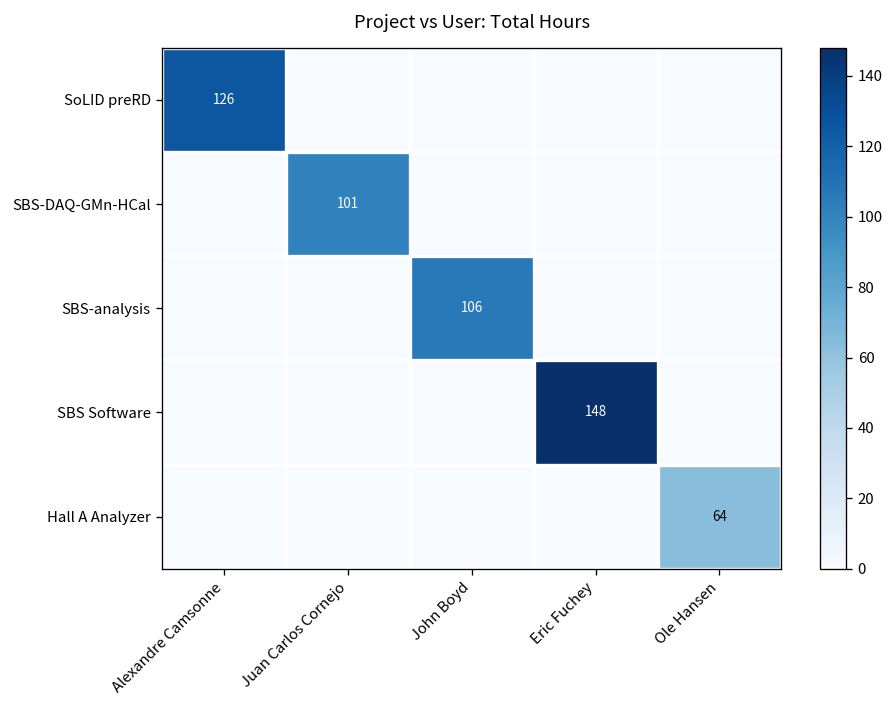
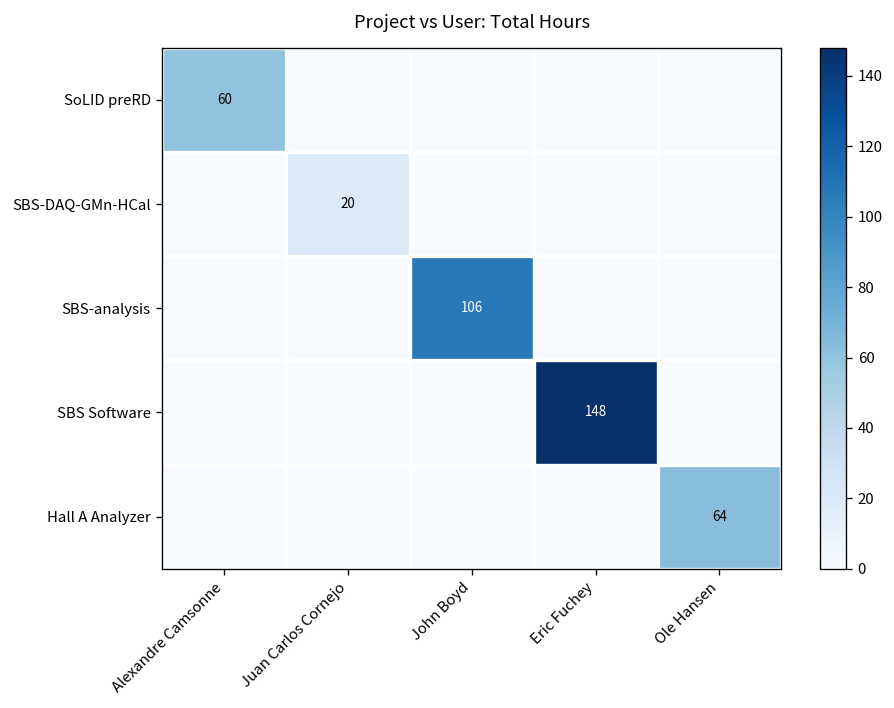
SoLID preRD, Alexandre Camsonne: 126 -> 60
SBS-DAQ-GMn-HCal, Juan Carlos Cornejo: 101 -> 20
